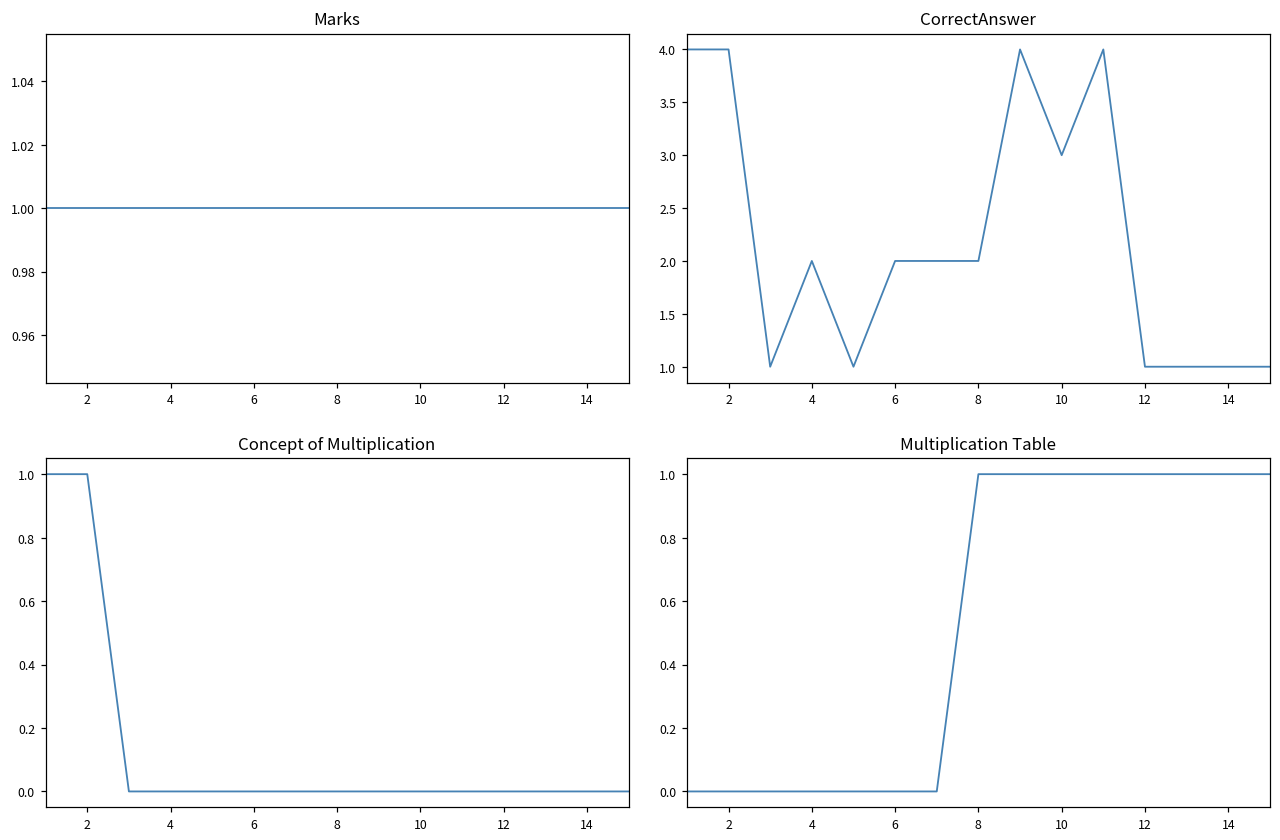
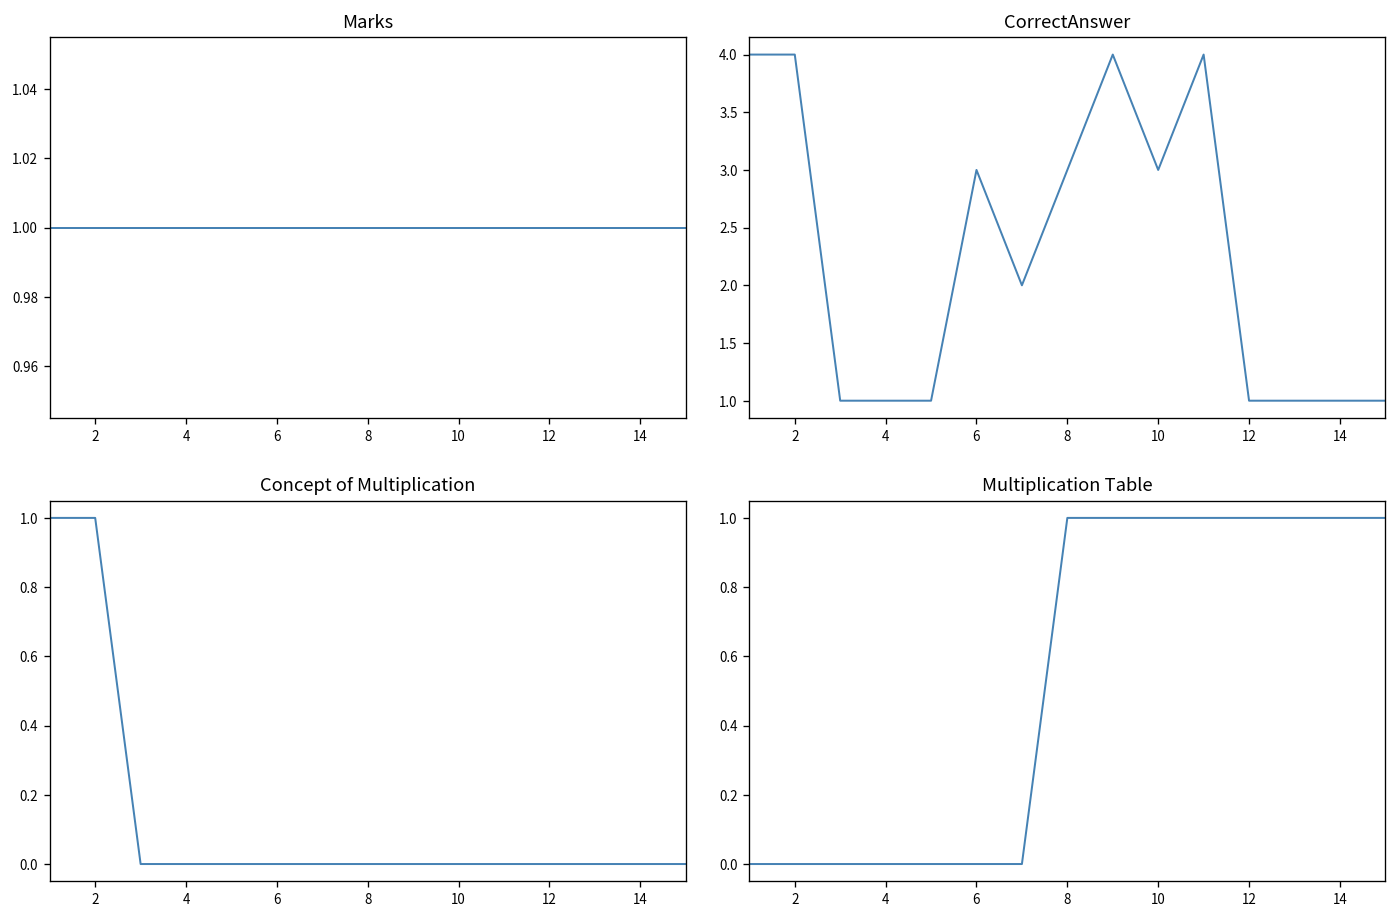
CorrectAnswer, 4: 2 -> 1
CorrectAnswer, 6: 2 -> 3
CorrectAnswer, 8: 2 -> 3
